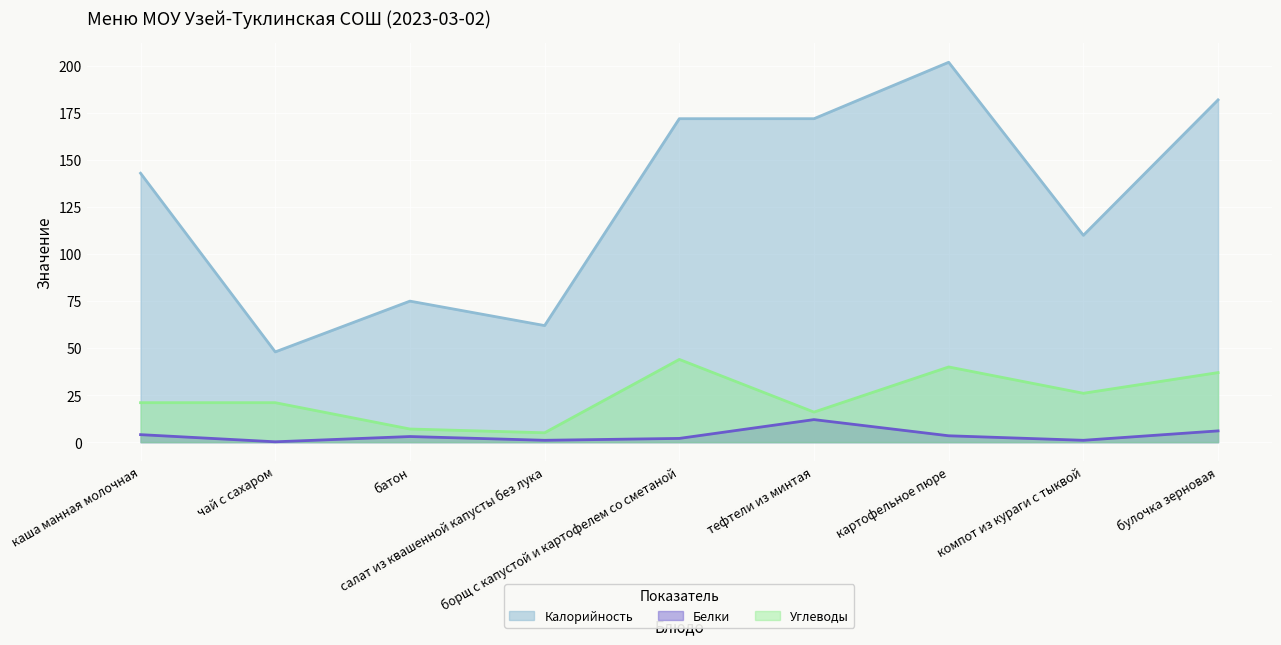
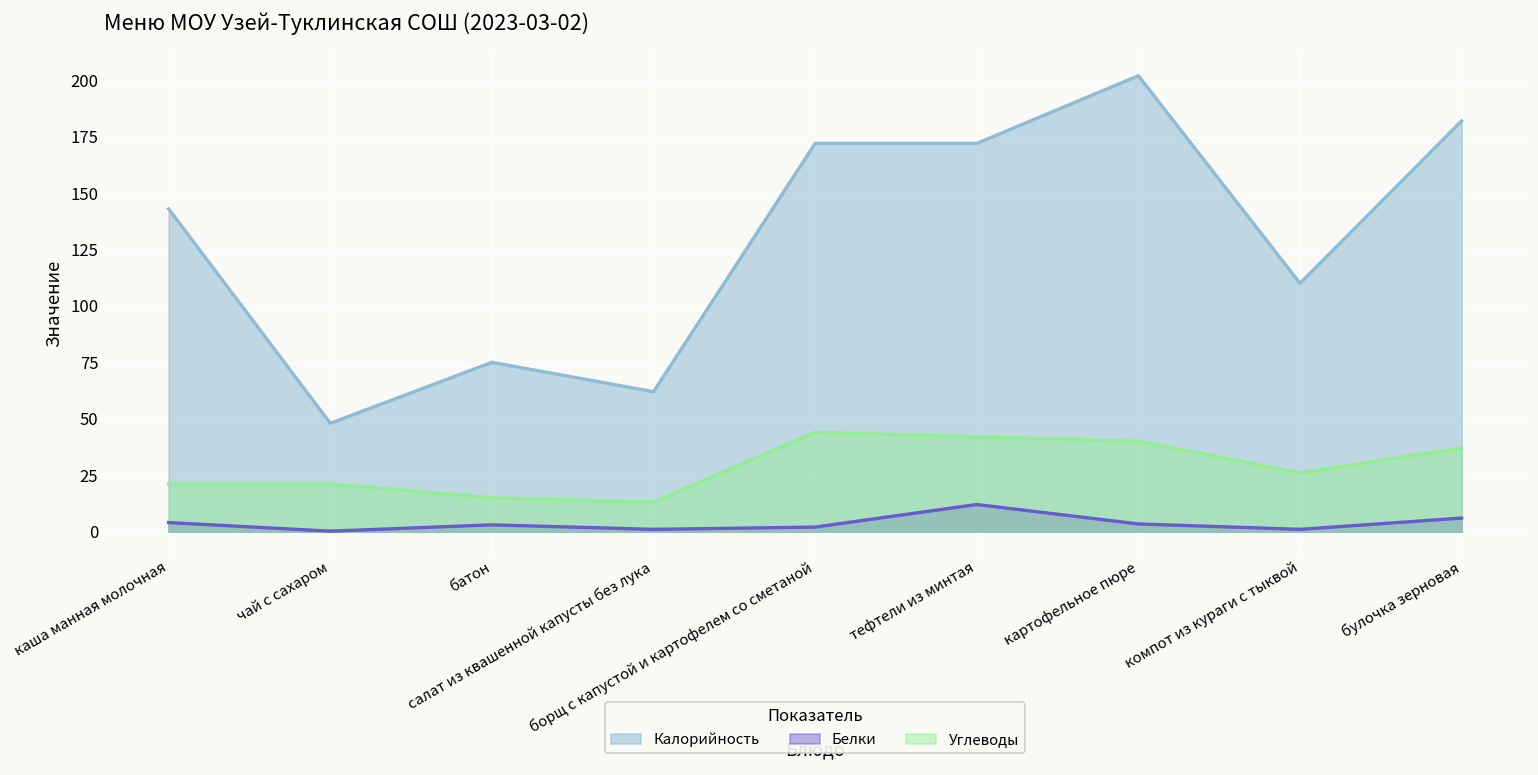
Углеводы, батон: 7 -> 15
Углеводы, салат из квашенной капусты без лука: 5 -> 13
Углеводы, тефтели из минтая: 16 -> 42
